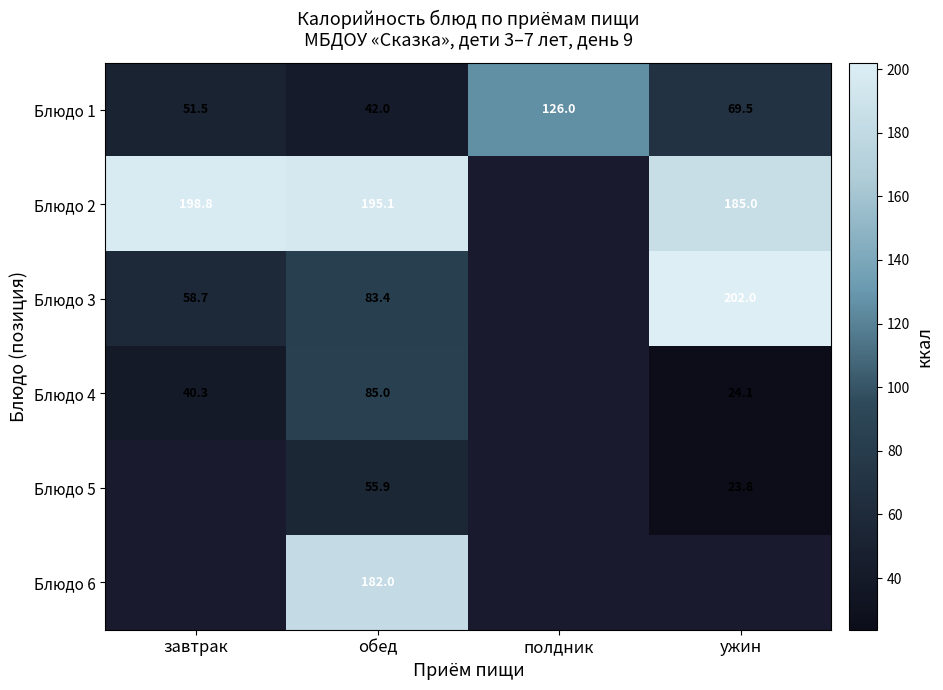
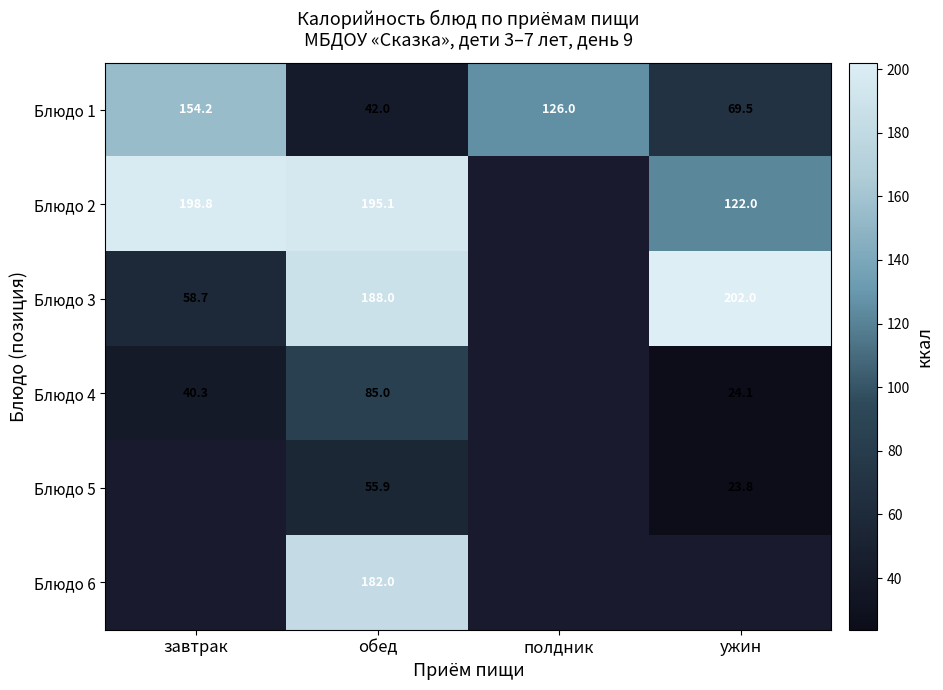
Блюдо 1, завтрак: 51.5 -> 154.2
Блюдо 2, ужин: 185.0 -> 122.0
Блюдо 3, обед: 83.4 -> 188.0
